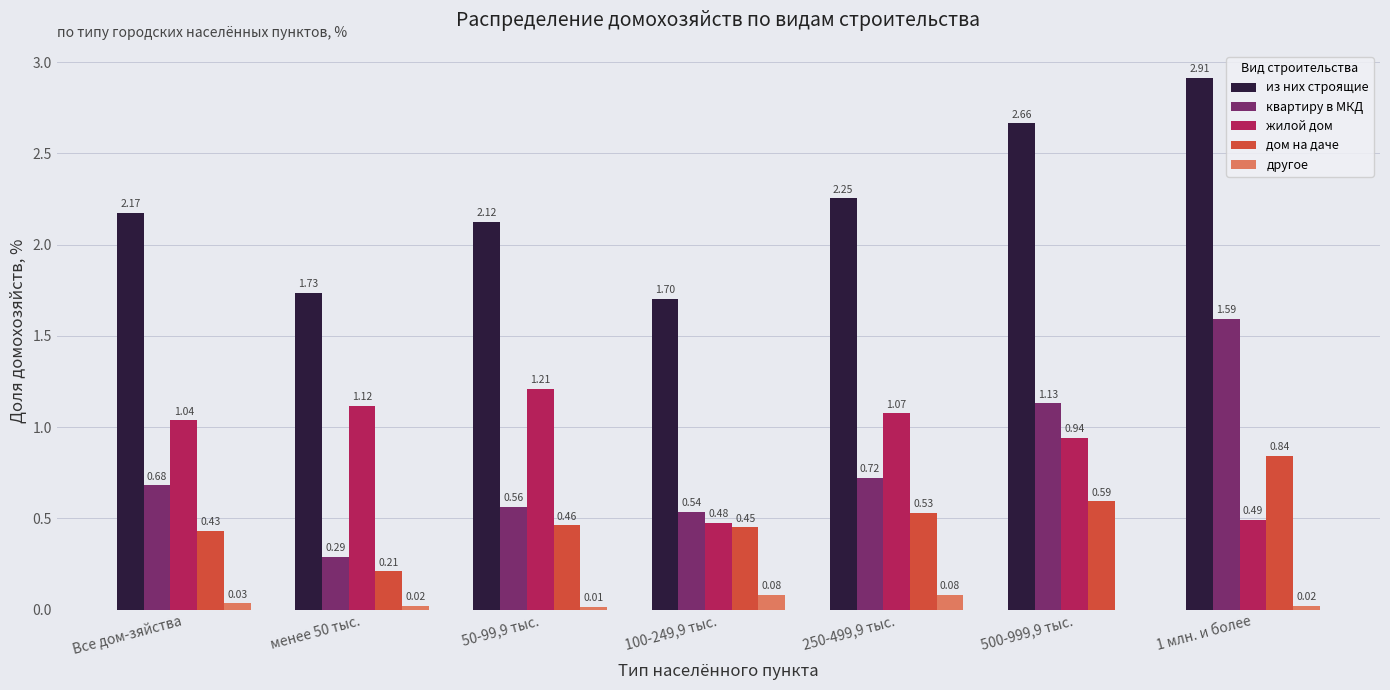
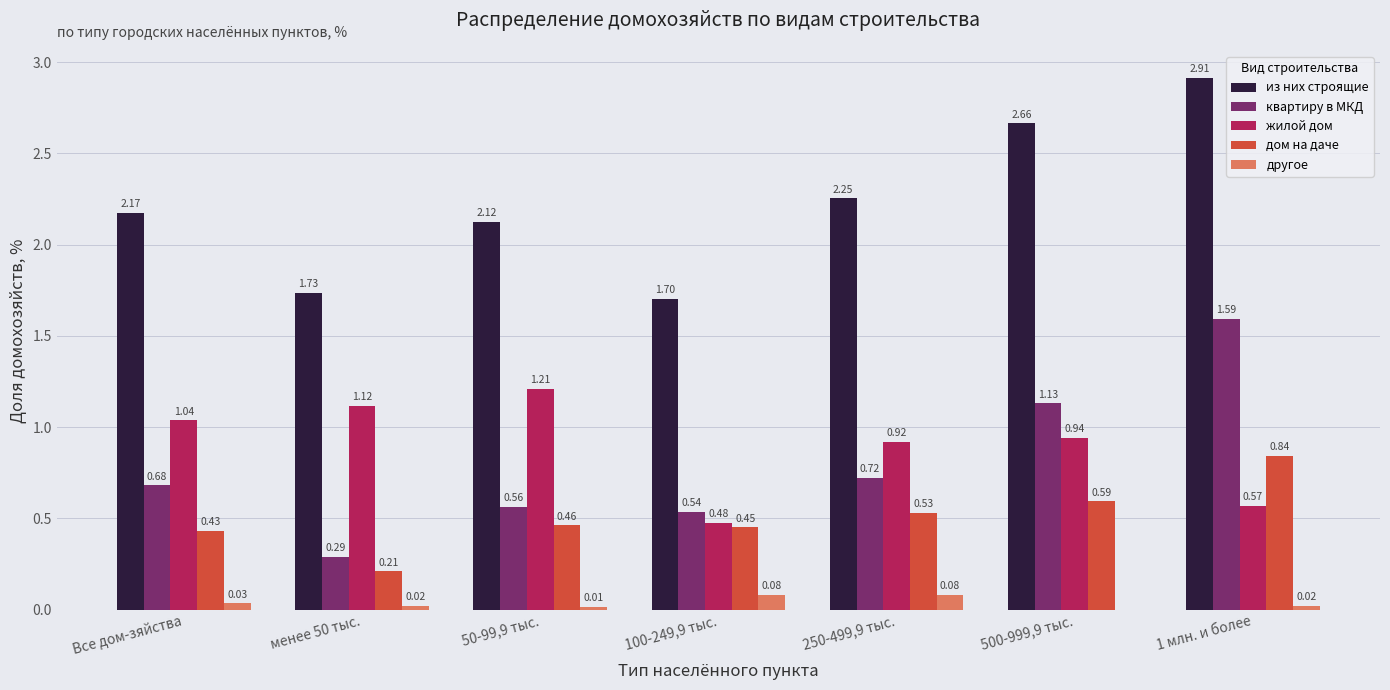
жилой дом, 250-499,9 тыс.: 1.07 -> 0.92
жилой дом, 1 млн. и более: 0.49 -> 0.57
